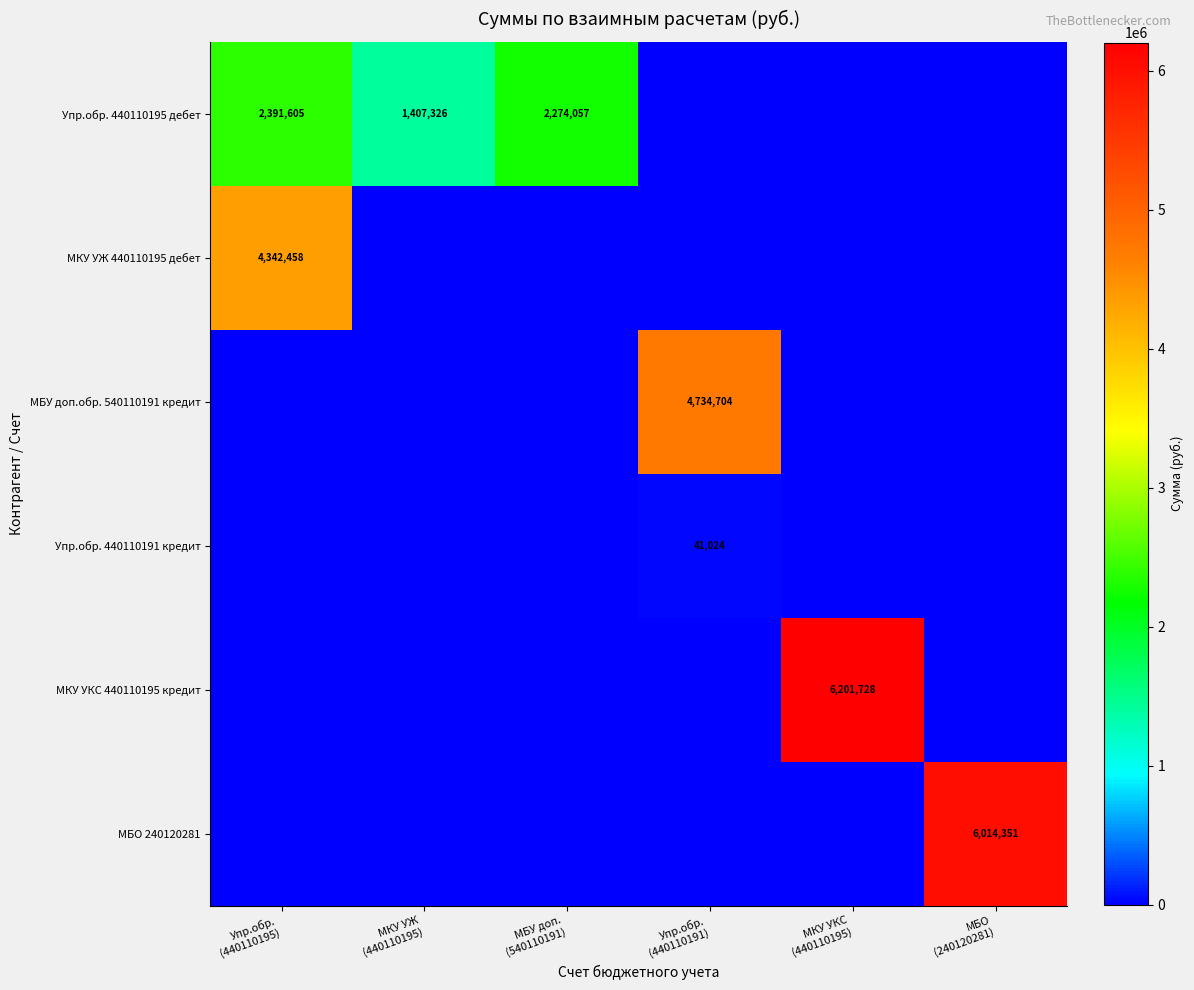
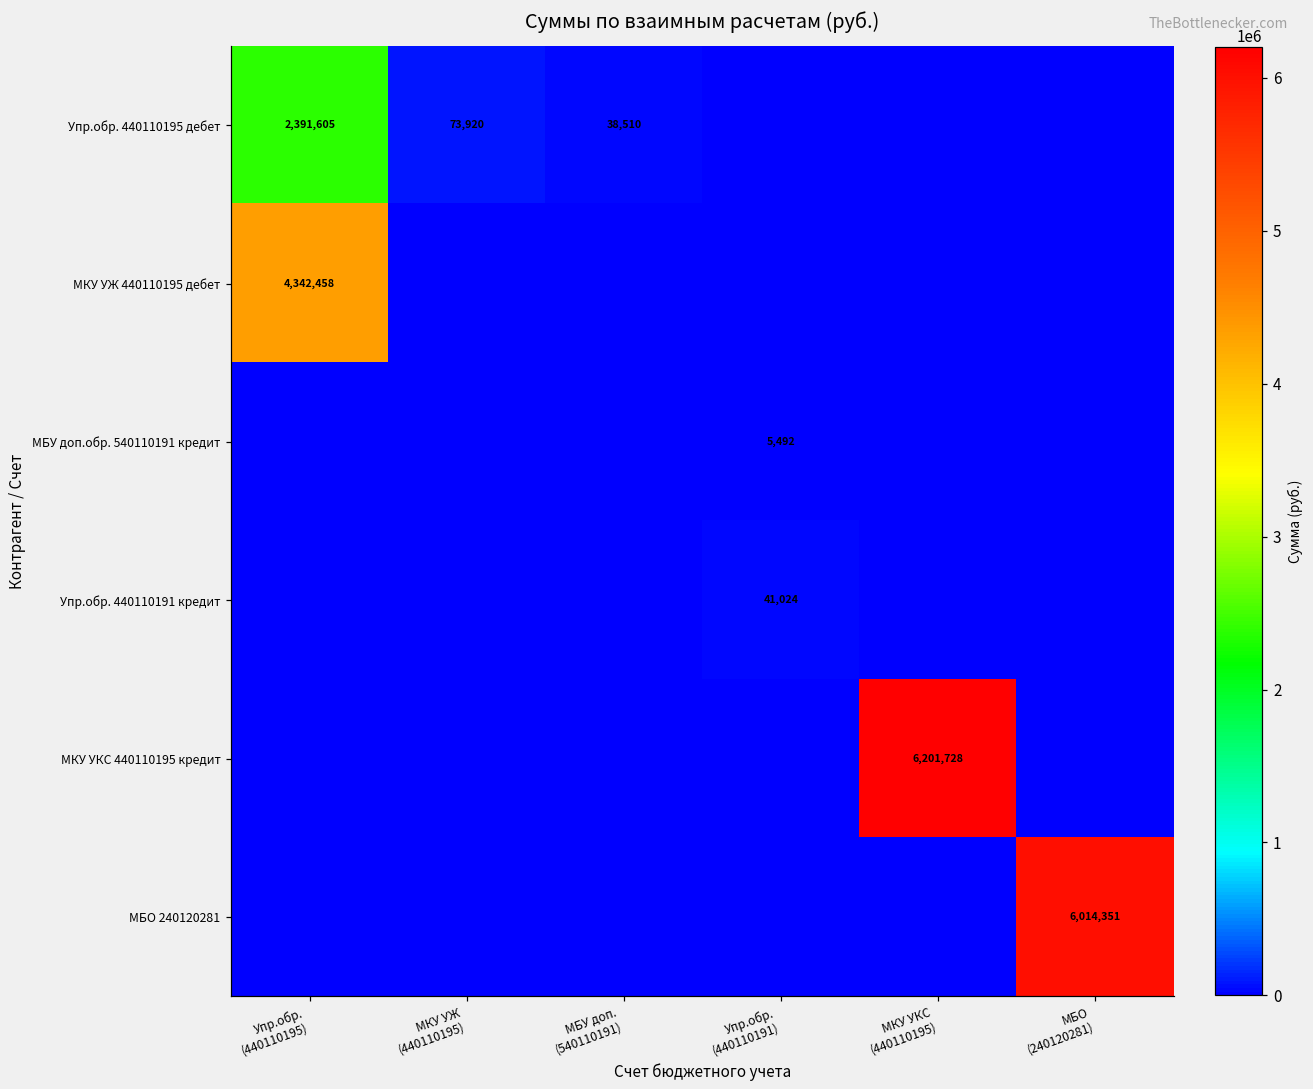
Упр.обр. 440110195 дебет, МКУ УЖ (440110195): 1,407,326 -> 73,920
Упр.обр. 440110195 дебет, МБУ доп. (540110191): 2,274,057 -> 38,510
МБУ доп.обр. 540110191 кредит, Упр.обр. (440110191): 4,734,704 -> 5,492
